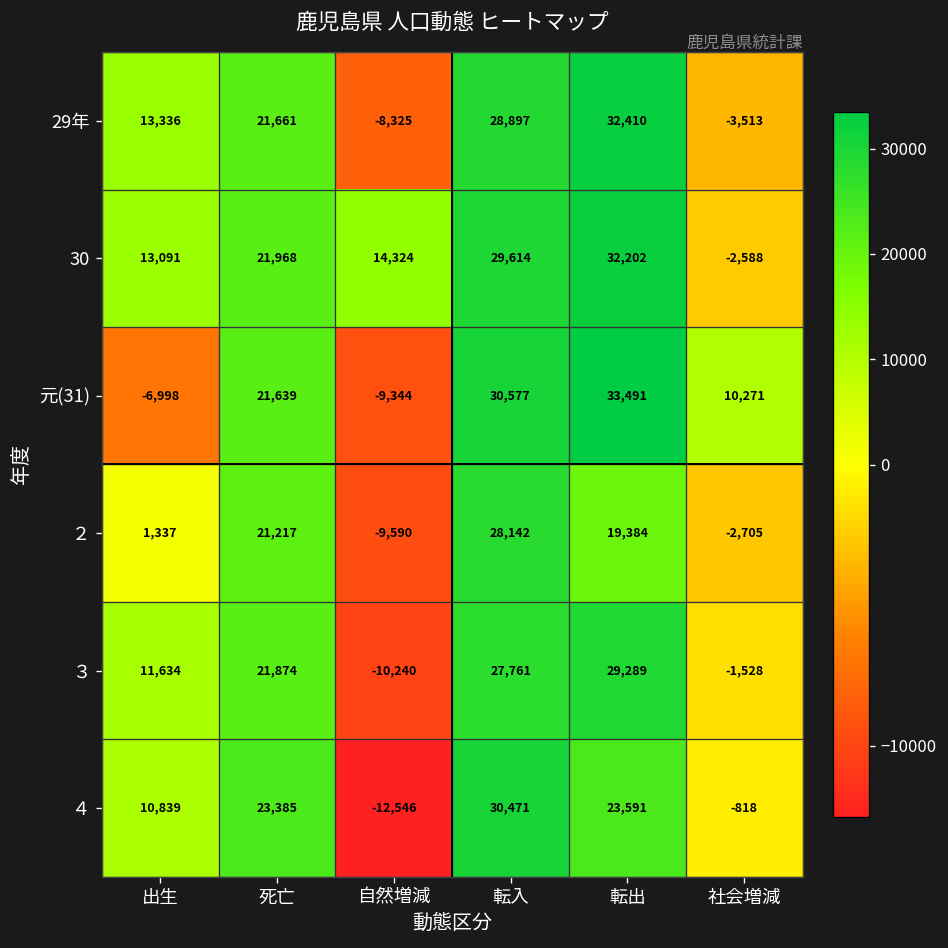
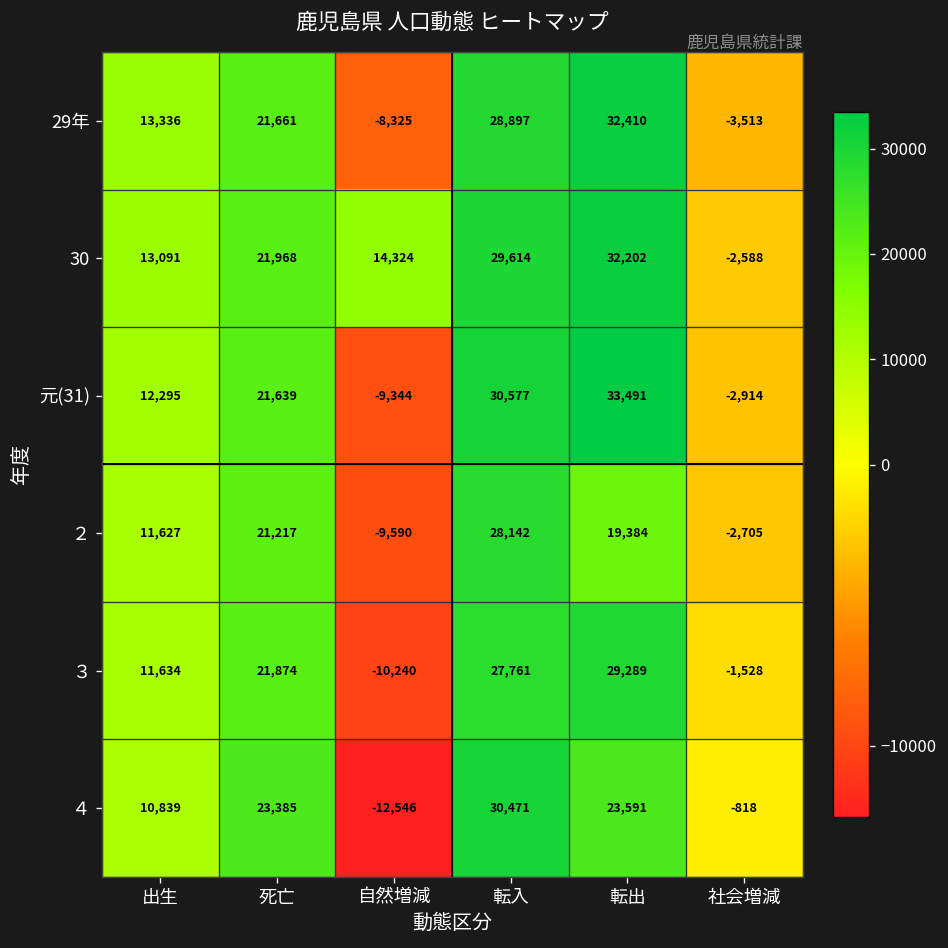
元(31), 出生: -6,998 -> 12,295
元(31), 社会増減: 10,271 -> -2,914
２, 出生: 1,337 -> 11,627
